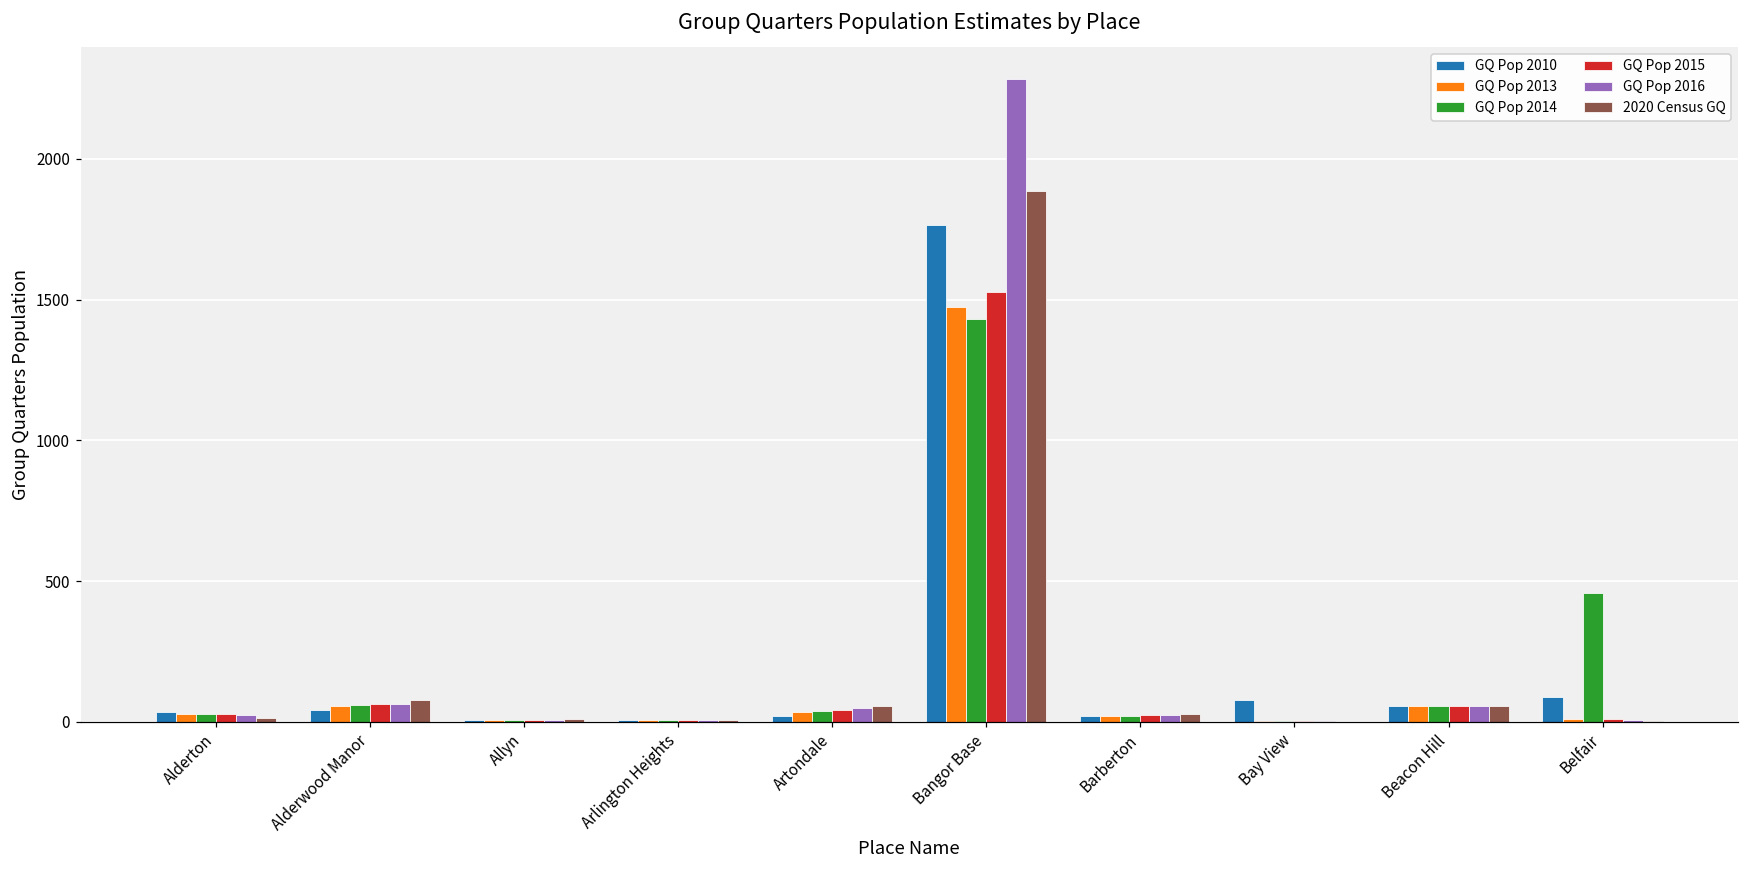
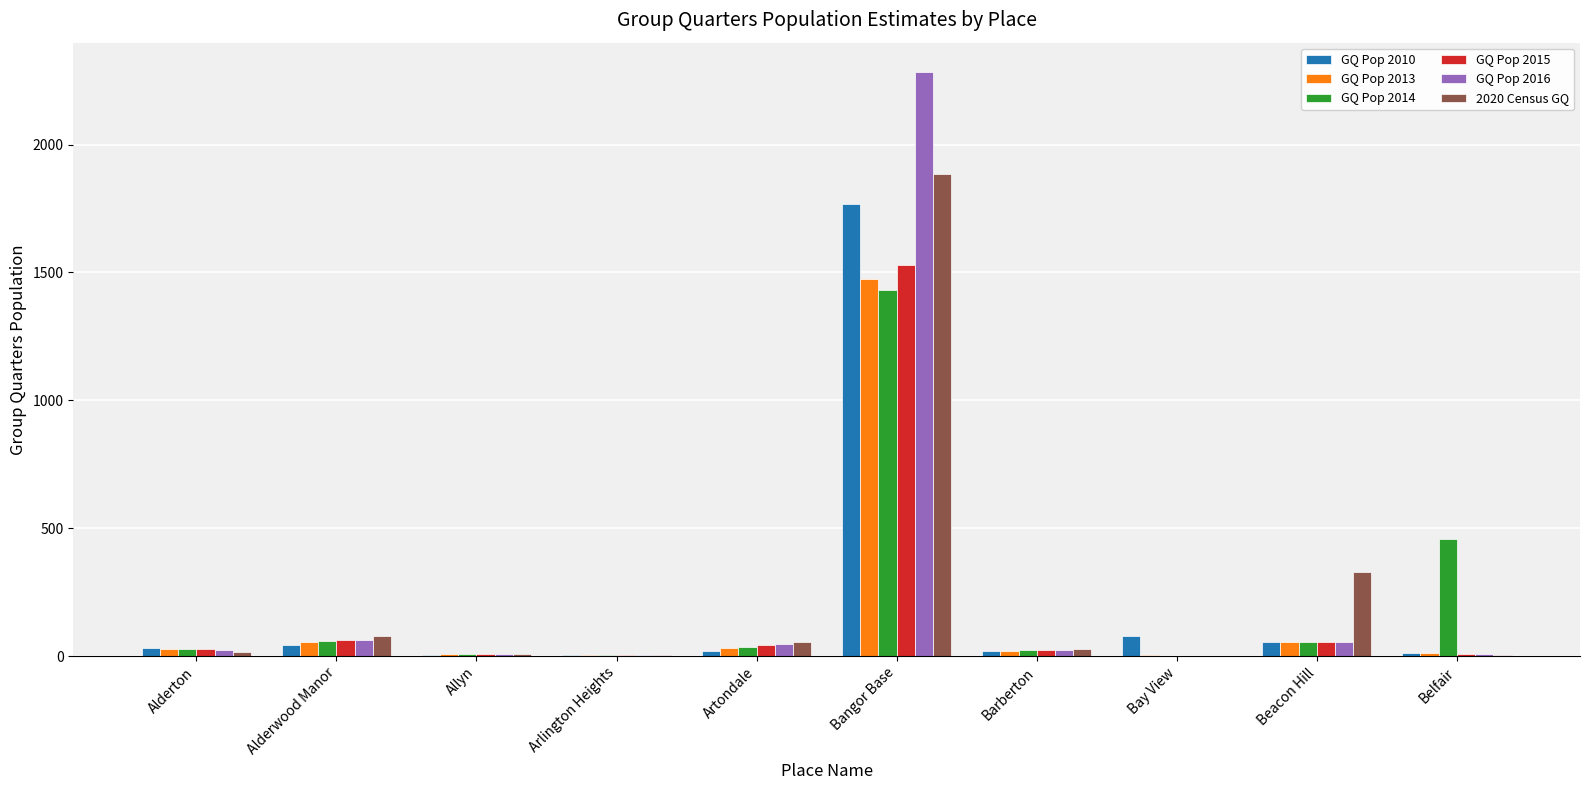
2020 Census GQ, Beacon Hill: 60 -> 330
GQ Pop 2010, Belfair: 90 -> 10
